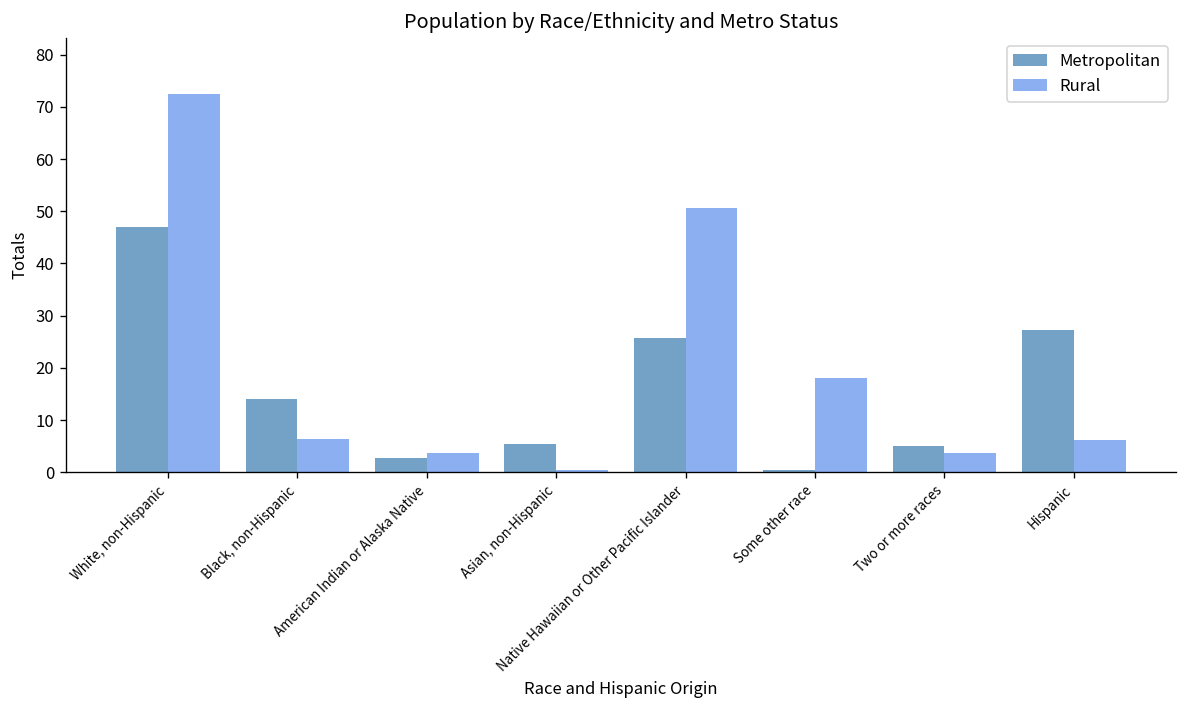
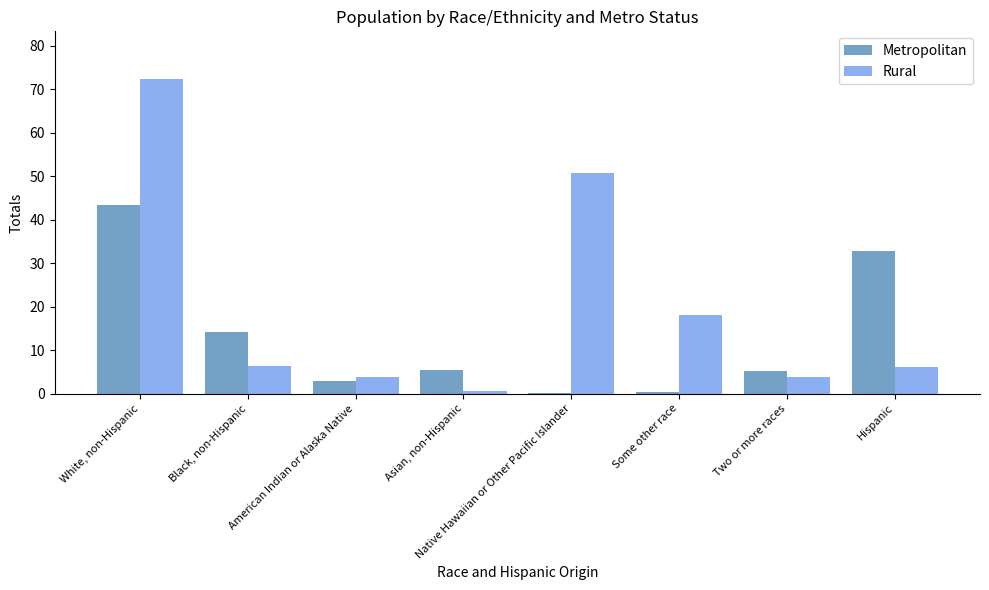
Metropolitan, White, non-Hispanic: 47 -> 43
Metropolitan, Native Hawaiian or Other Pacific Islander: 26 -> 0
Metropolitan, Hispanic: 27 -> 33
